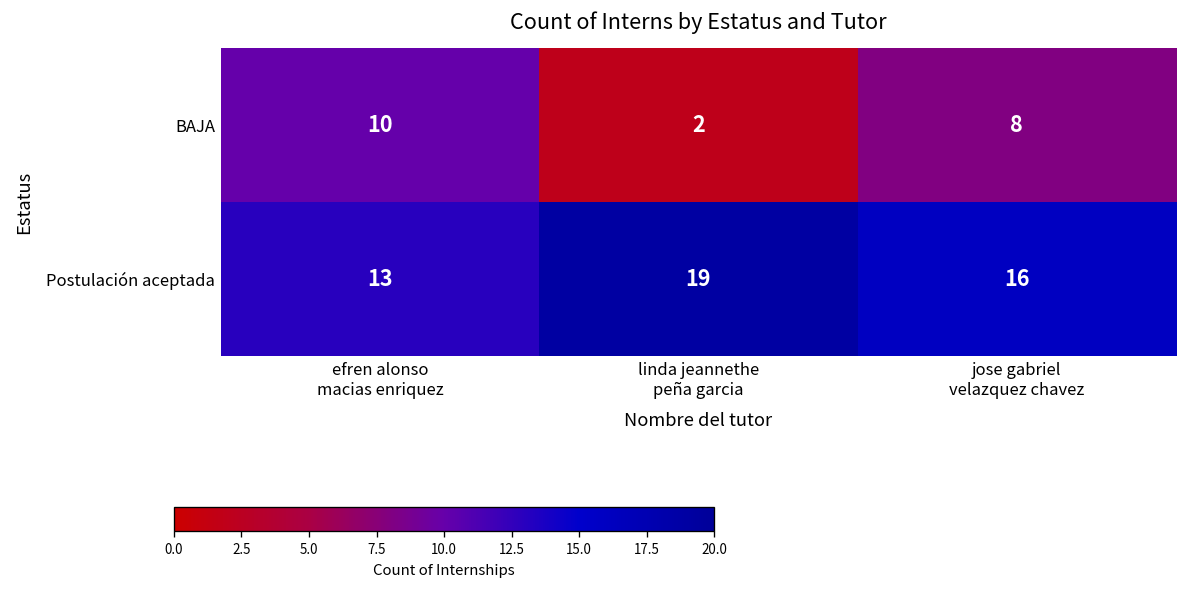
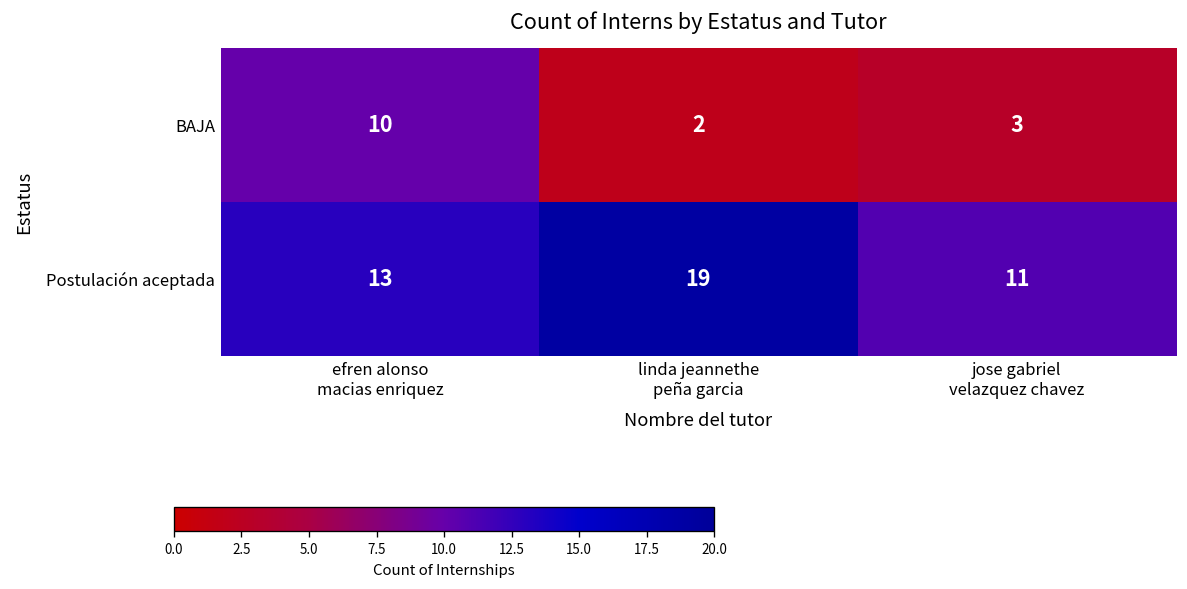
BAJA, jose gabriel velazquez chavez: 8 -> 3
Postulación aceptada, jose gabriel velazquez chavez: 16 -> 11
